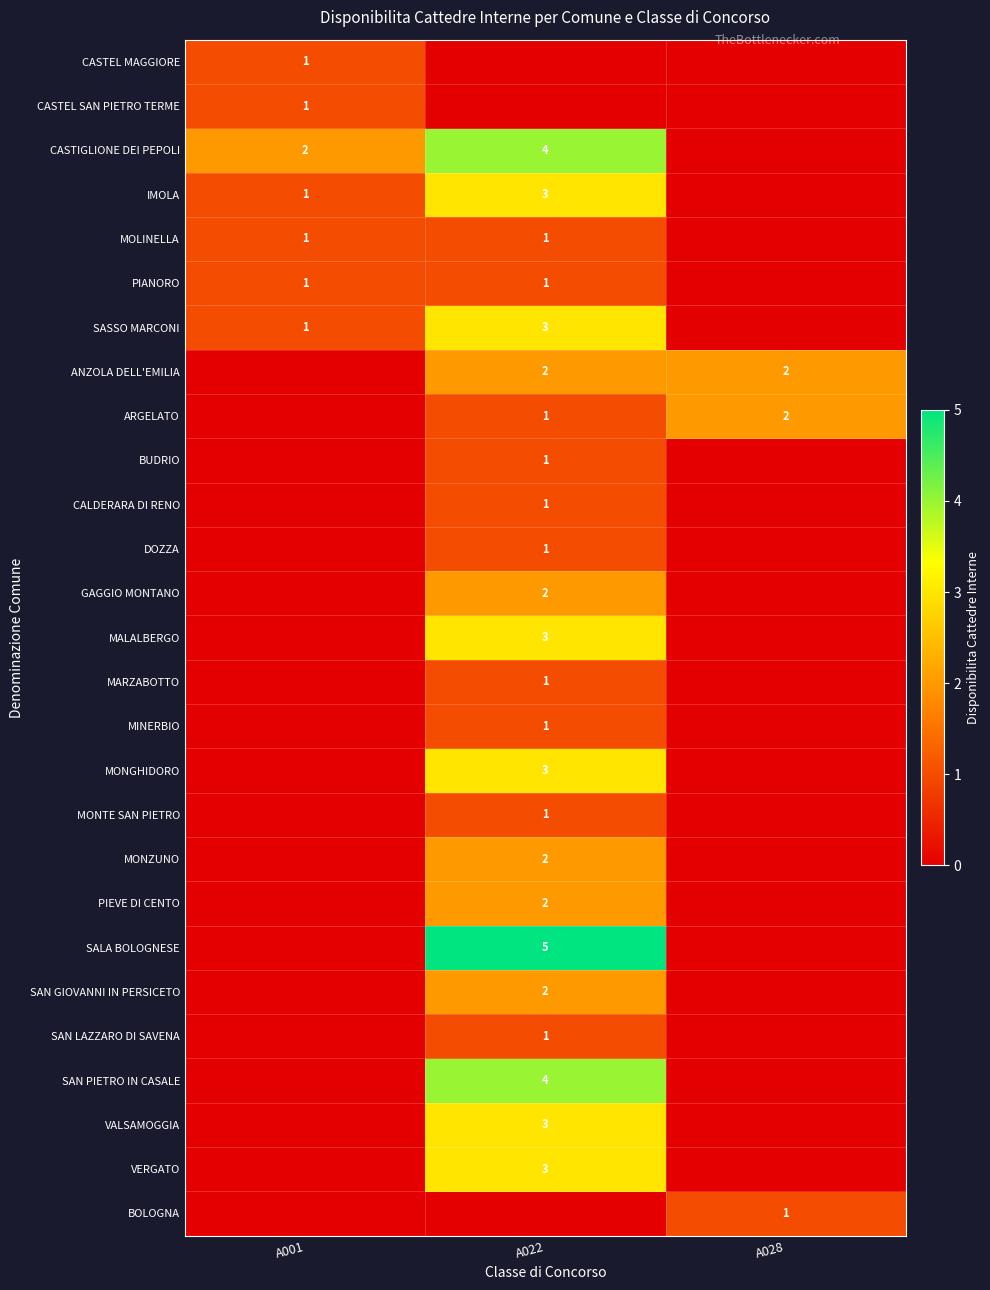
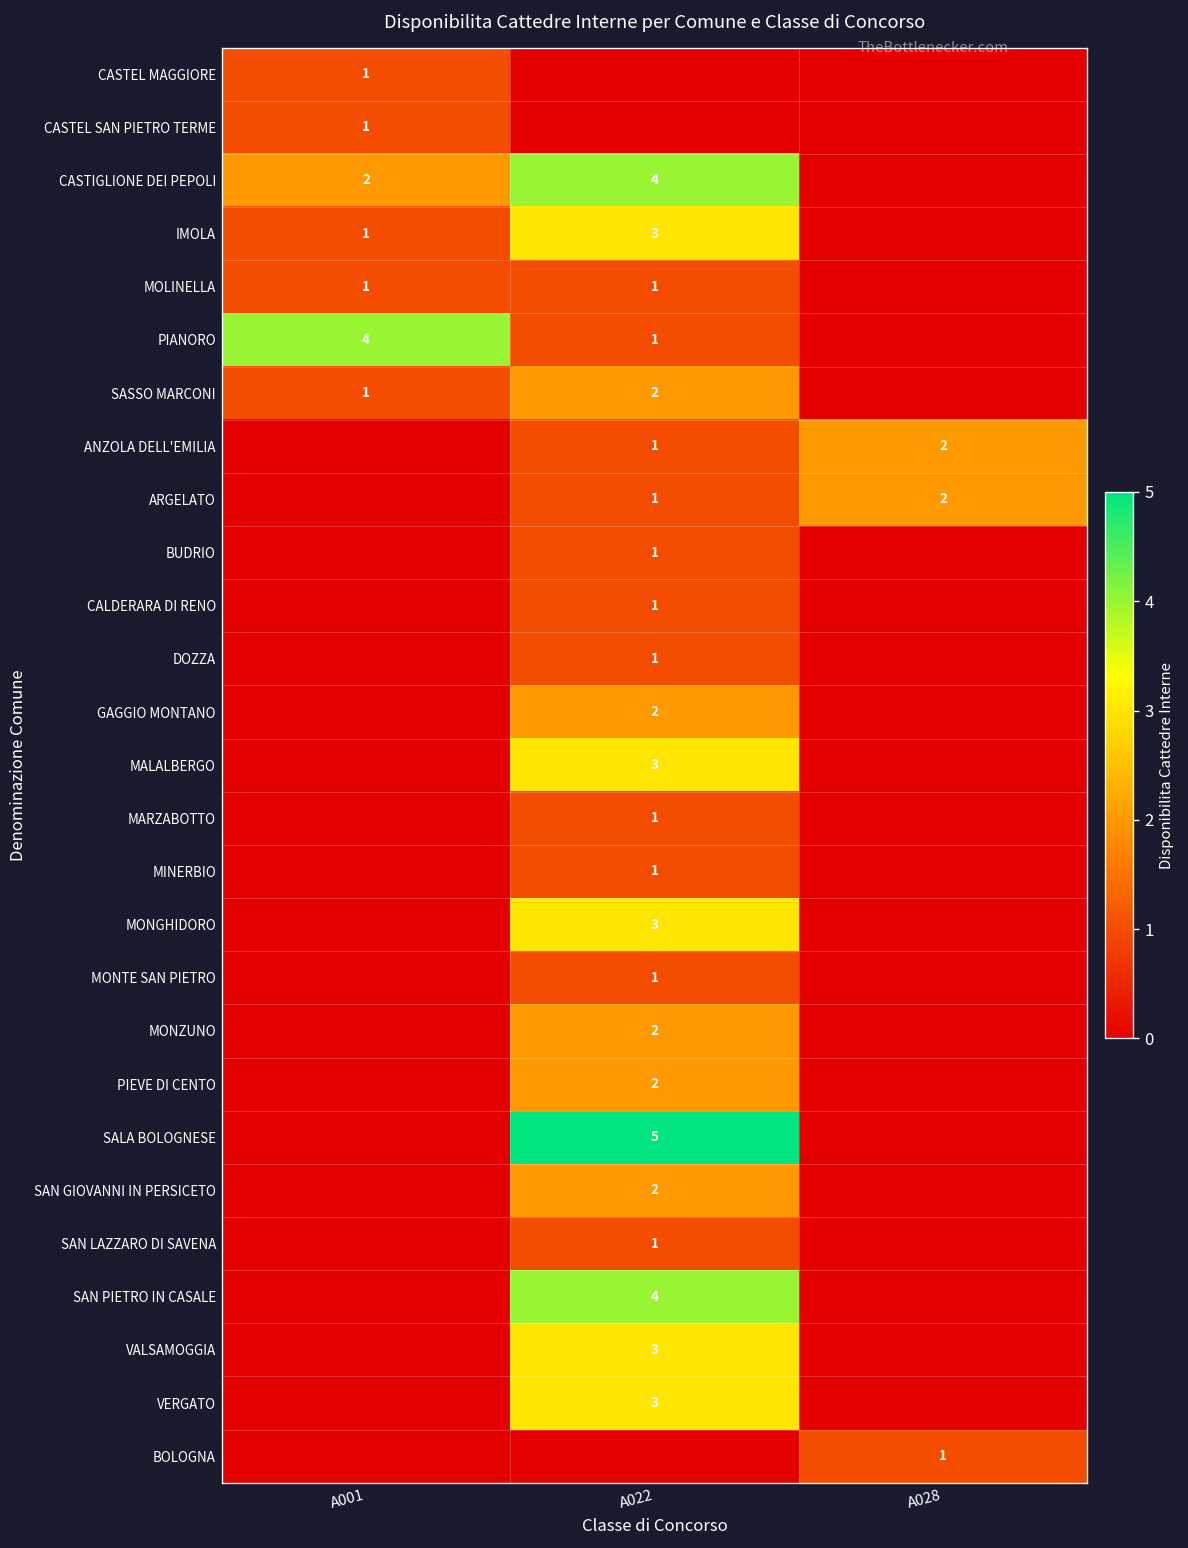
PIANORO, A001: 1 -> 4
SASSO MARCONI, A022: 3 -> 2
ANZOLA DELL'EMILIA, A022: 2 -> 1
